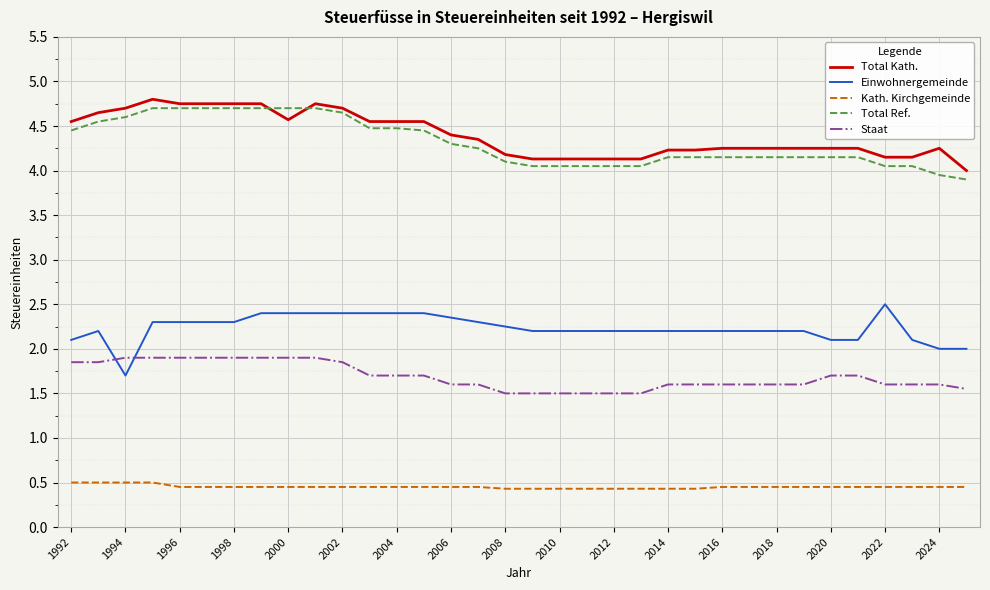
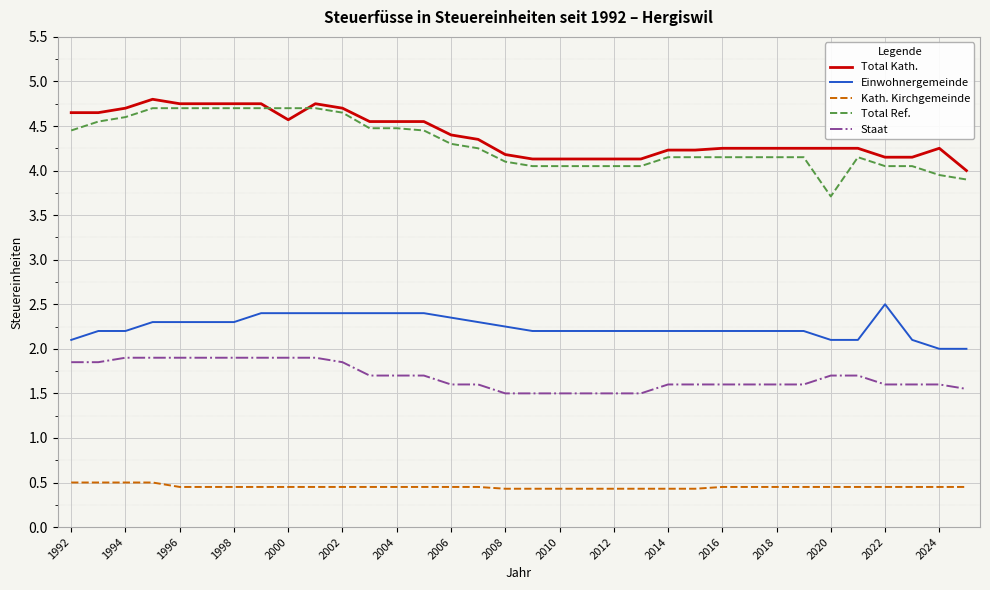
Total Kath., 1992: 4.6 -> 4.7
Einwohnergemeinde, 1994: 1.7 -> 2.2
Total Ref., 2020: 4.2 -> 3.7
